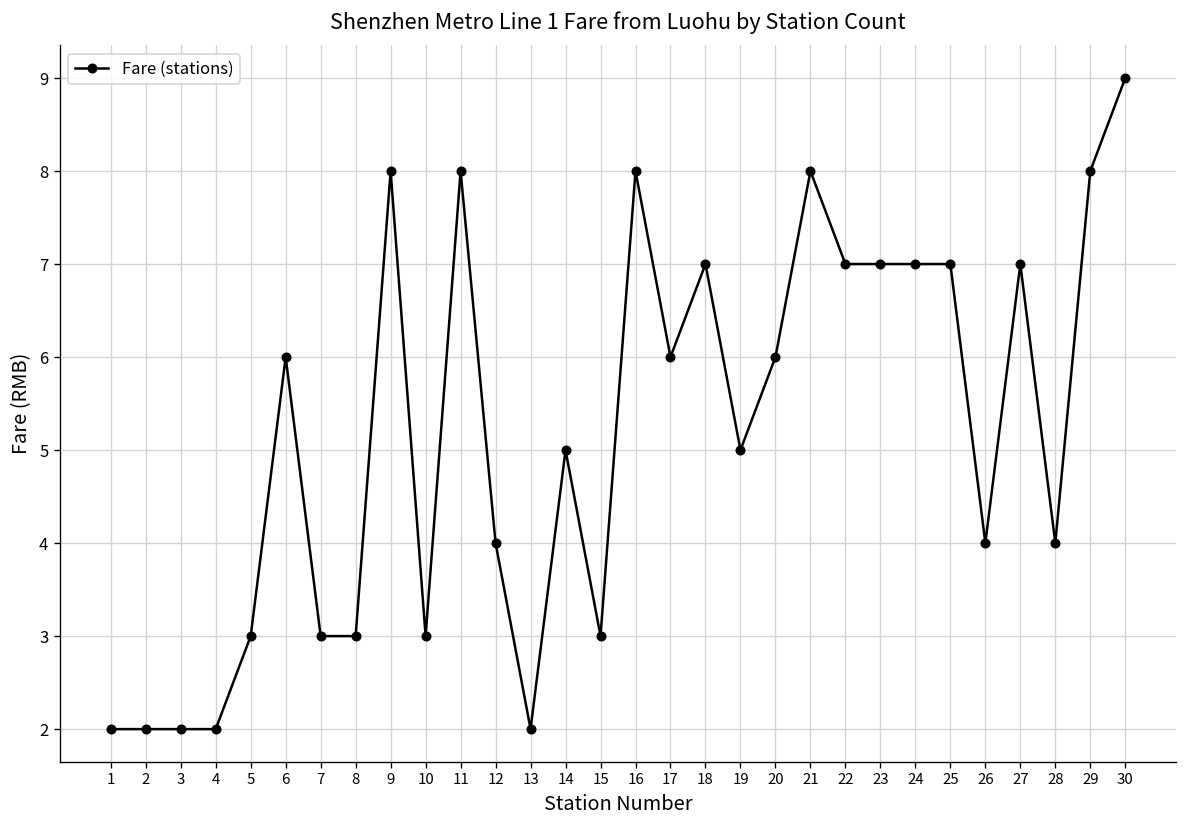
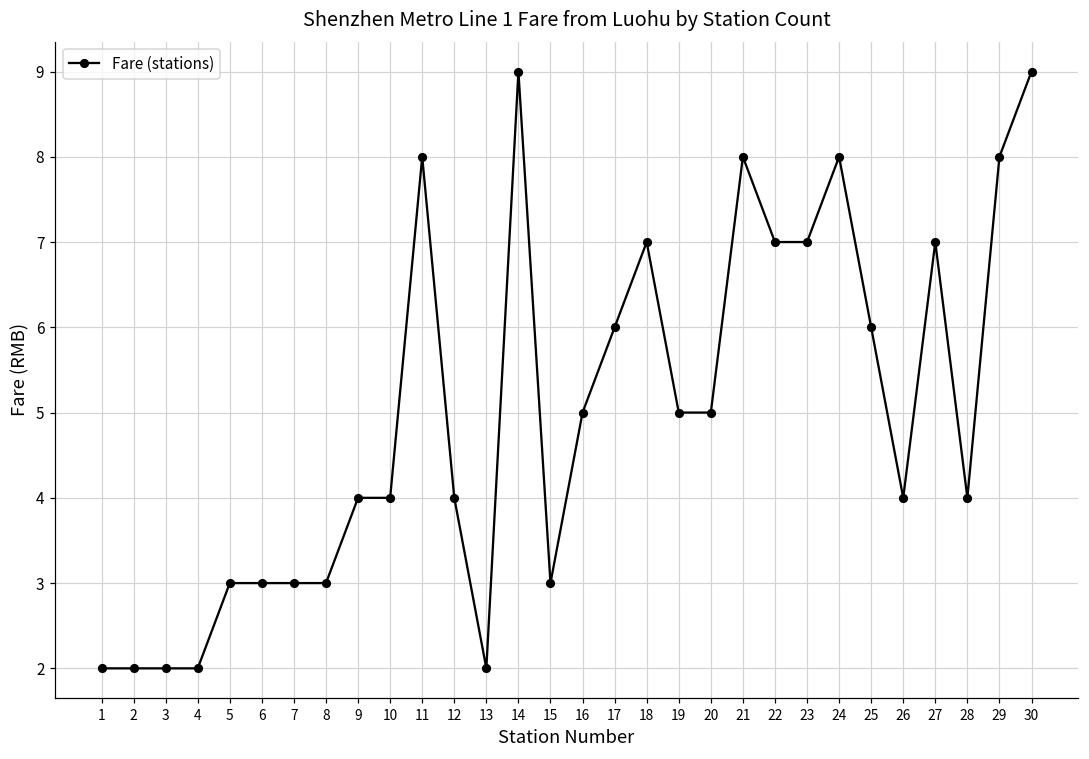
6: 6 -> 3
9: 8 -> 4
10: 3 -> 4
14: 5 -> 9
16: 8 -> 5
20: 6 -> 5
24: 7 -> 8
25: 7 -> 6
